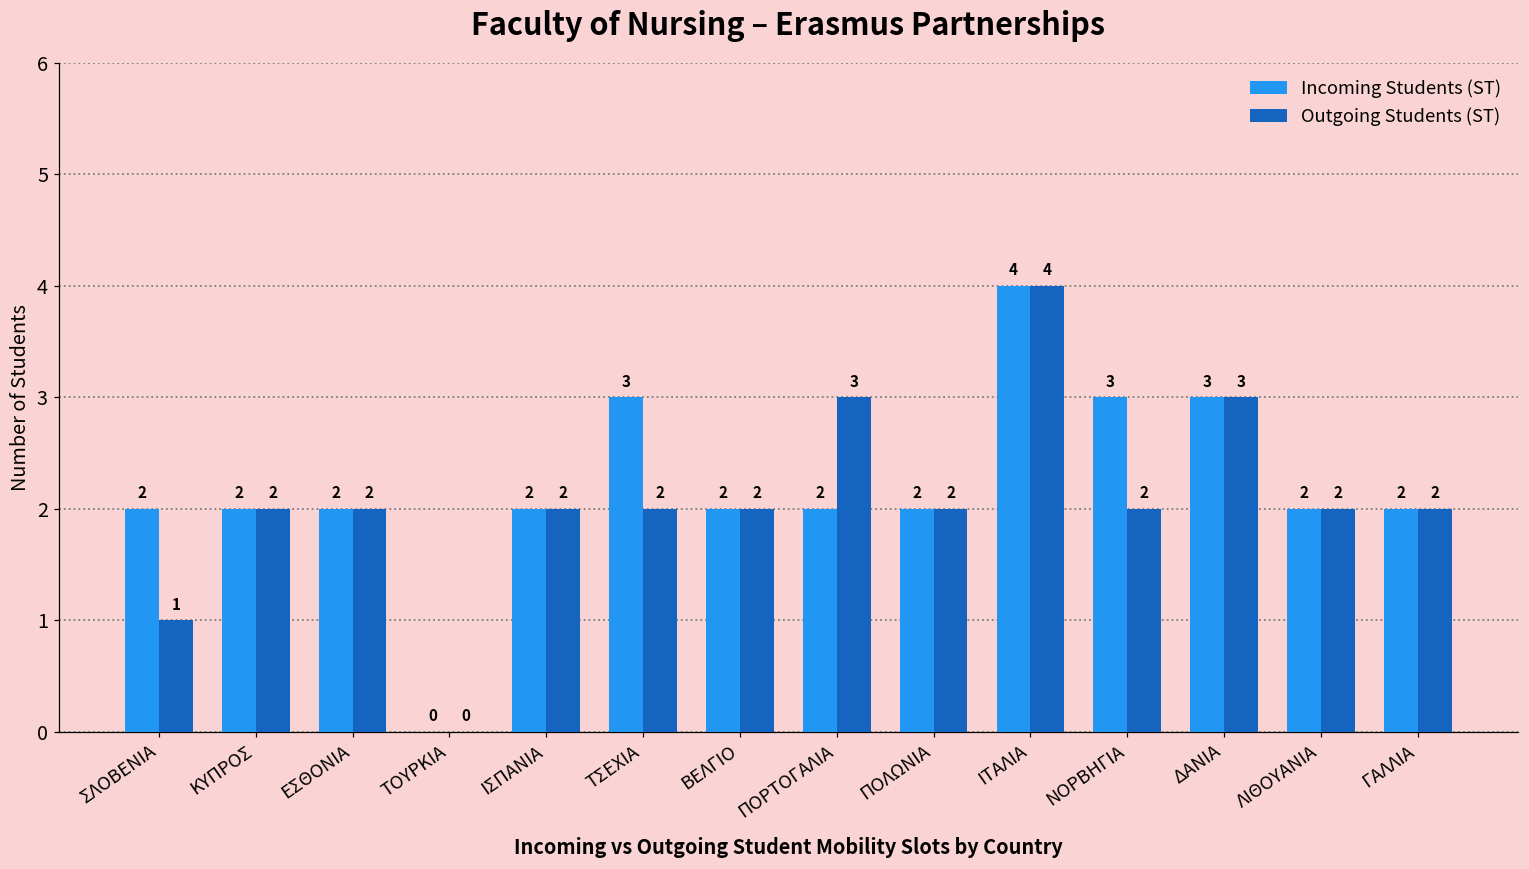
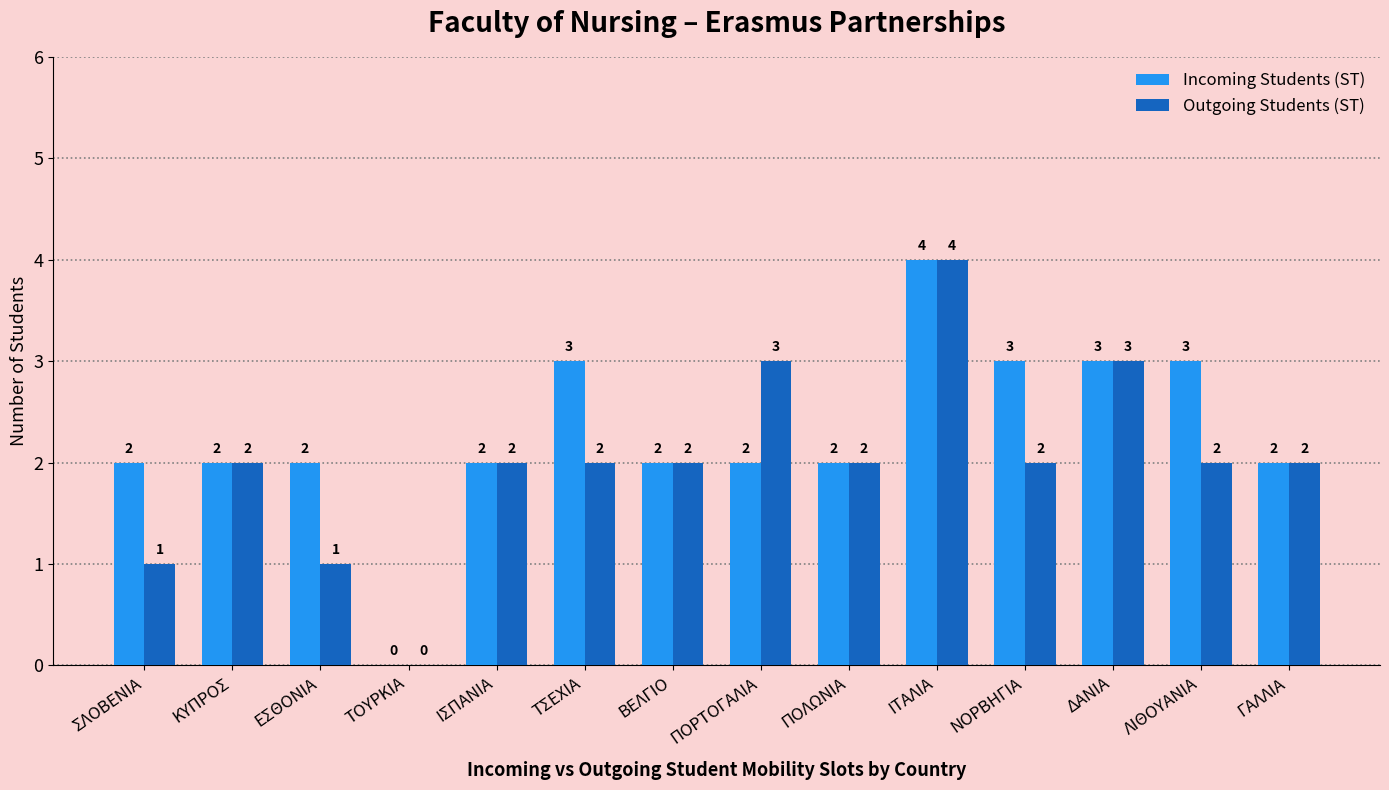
Outgoing Students (ST), ΕΣΘΟΝΙΑ: 2 -> 1
Incoming Students (ST), ΛΙΘΟΥΑΝΙΑ: 2 -> 3
